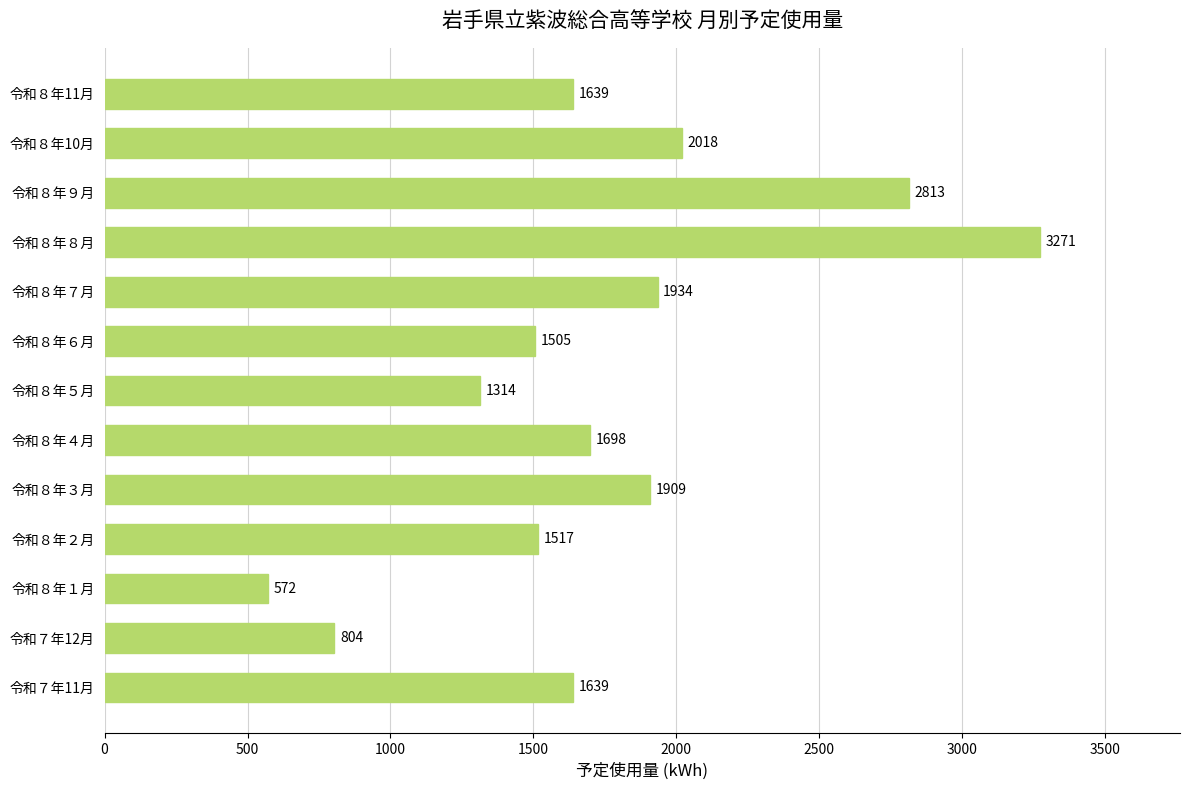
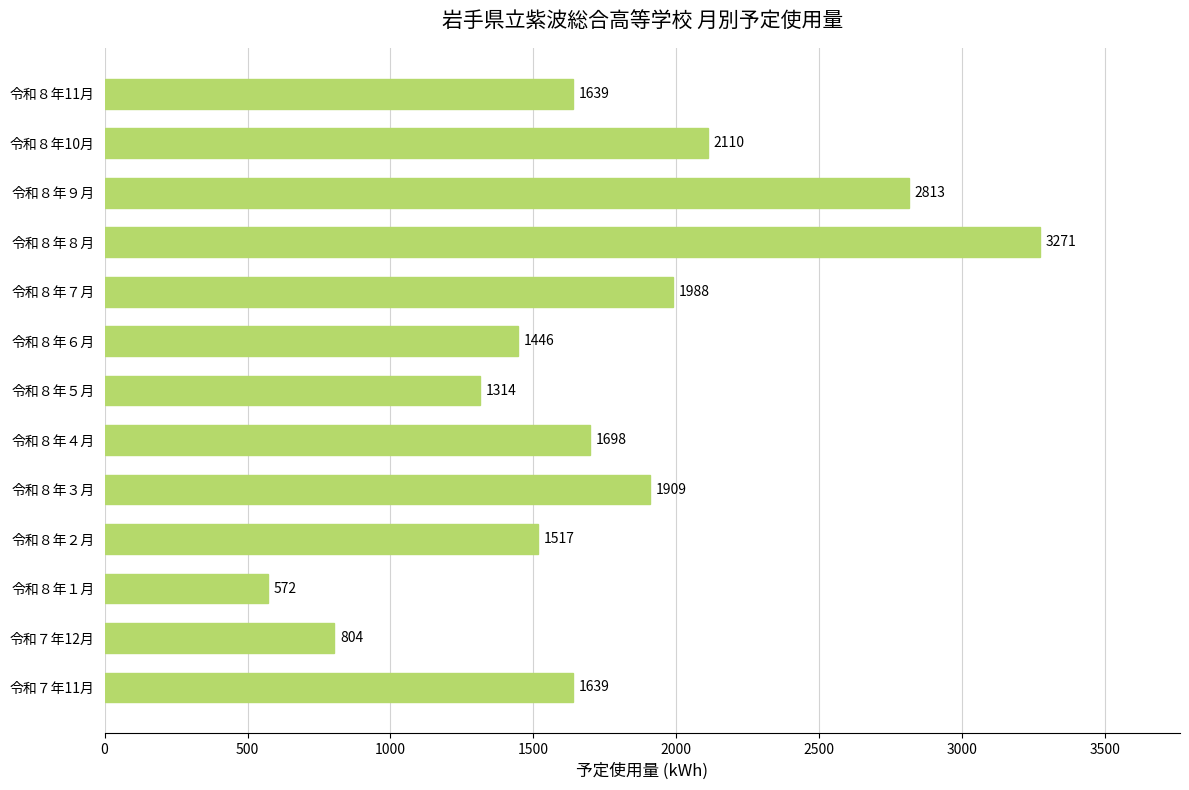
令和８年10月: 2018 -> 2110
令和８年７月: 1934 -> 1988
令和８年６月: 1505 -> 1446
